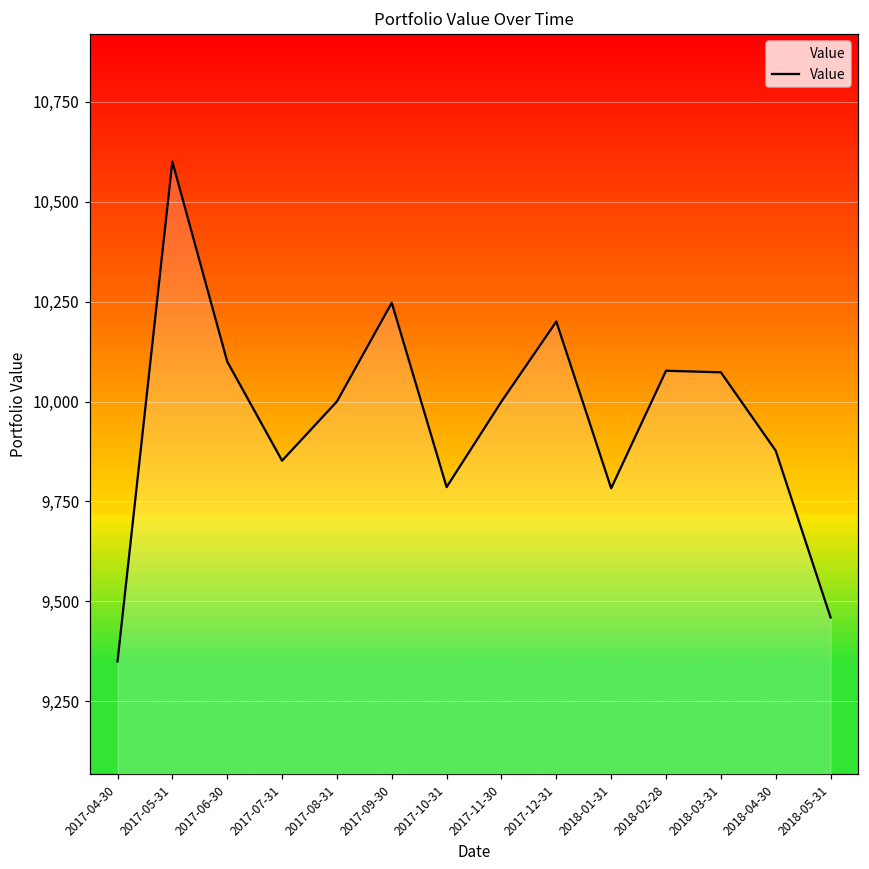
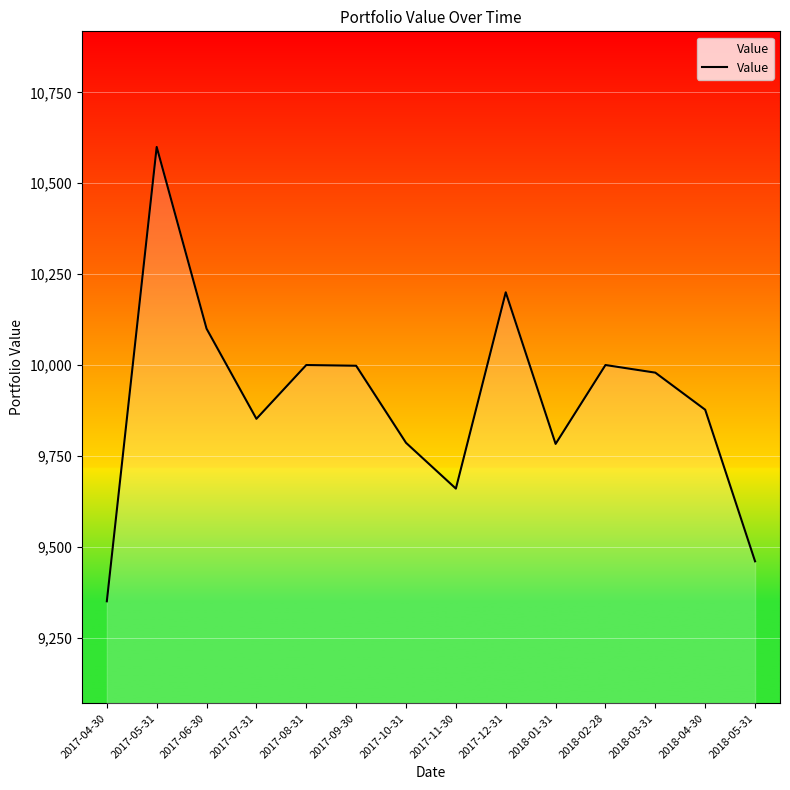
2017-09-30: 10,250 -> 10,000
2017-11-30: 10,000 -> 9,660
2018-02-28: 10,080 -> 10,000
2018-03-31: 10,070 -> 9,980
